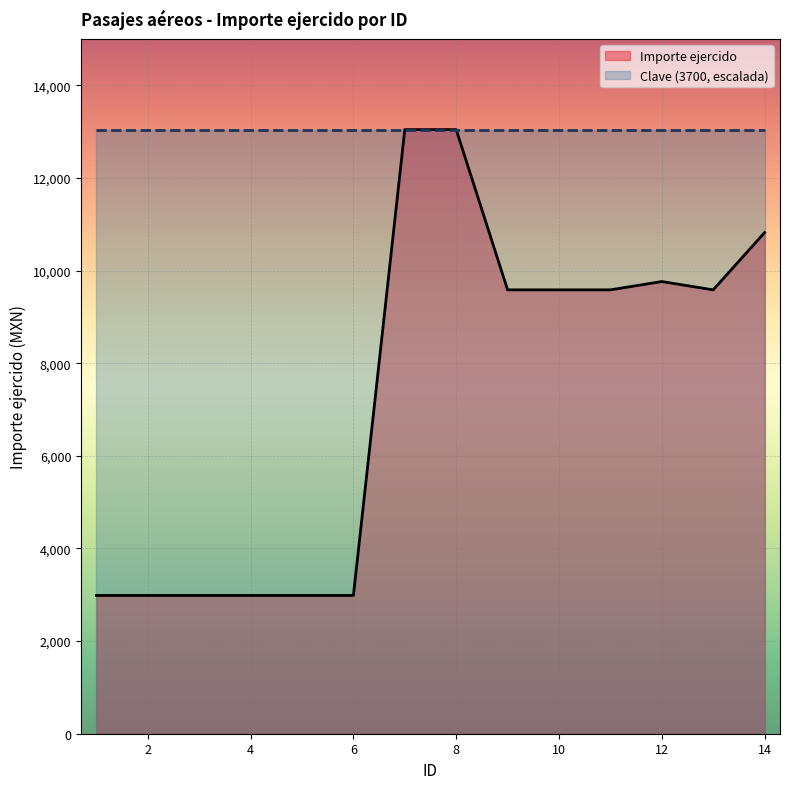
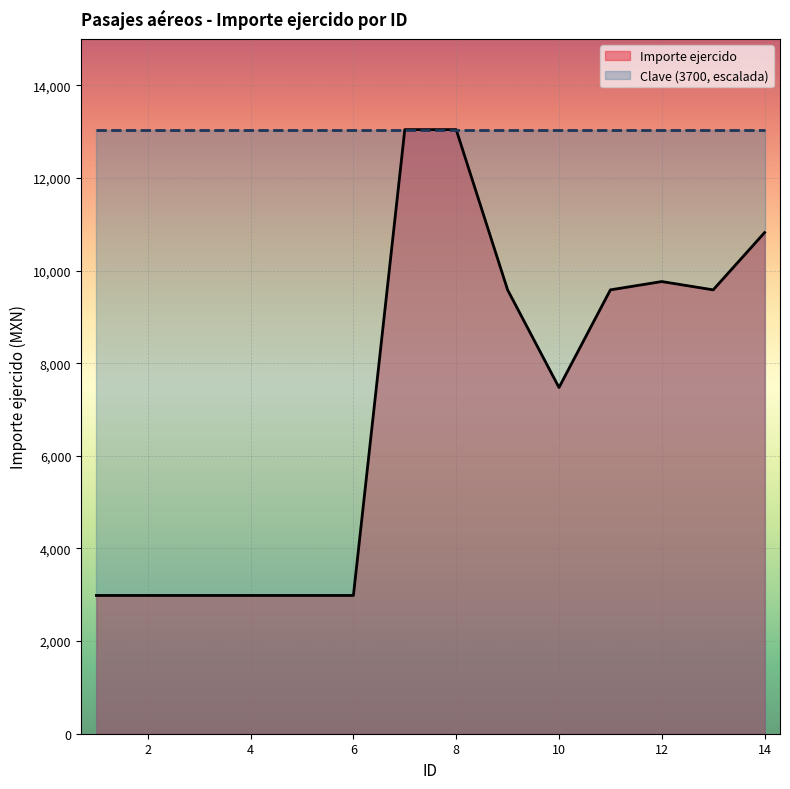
Importe ejercido, 10: 9,600 -> 7,500
